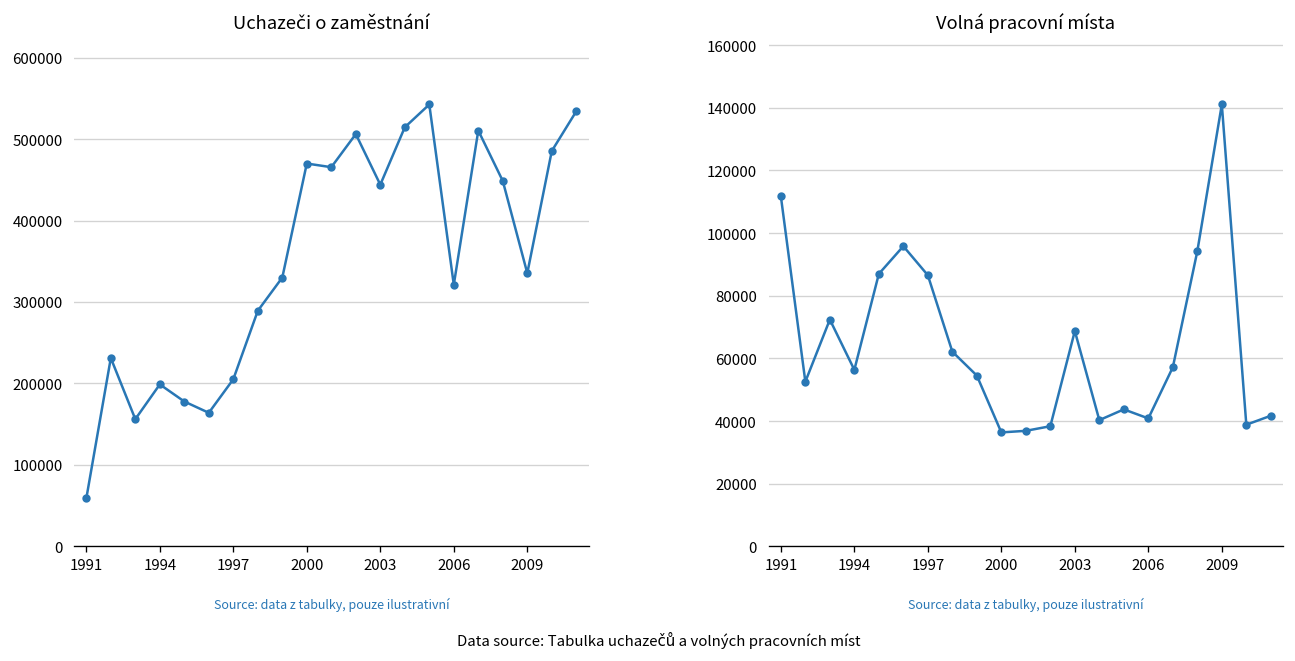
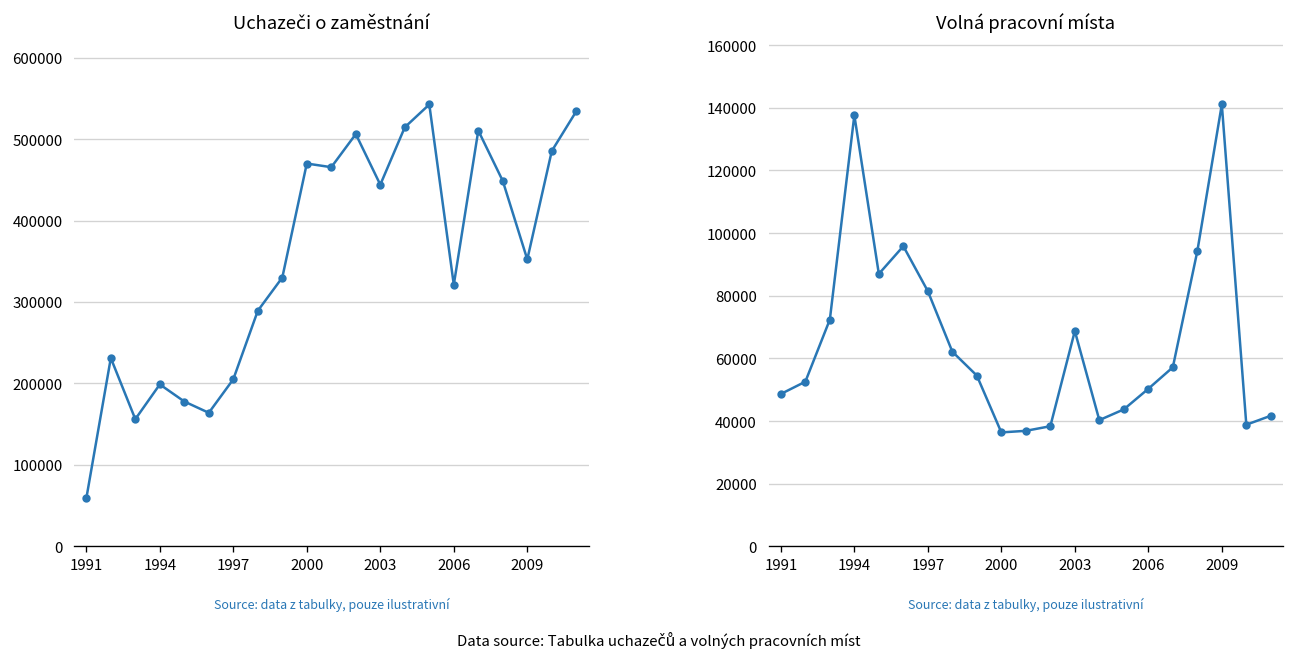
Uchazeči o zaměstnání, 2009: 340000 -> 350000
Volná pracovní místa, 1991: 112000 -> 49000
Volná pracovní místa, 1994: 56000 -> 138000
Volná pracovní místa, 1997: 87000 -> 81000
Volná pracovní místa, 2006: 41000 -> 50000
